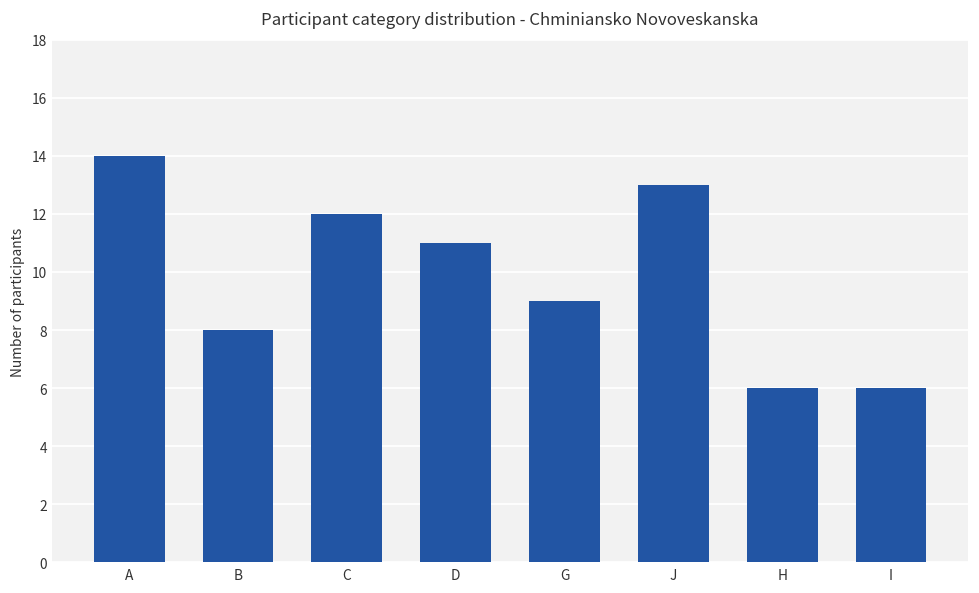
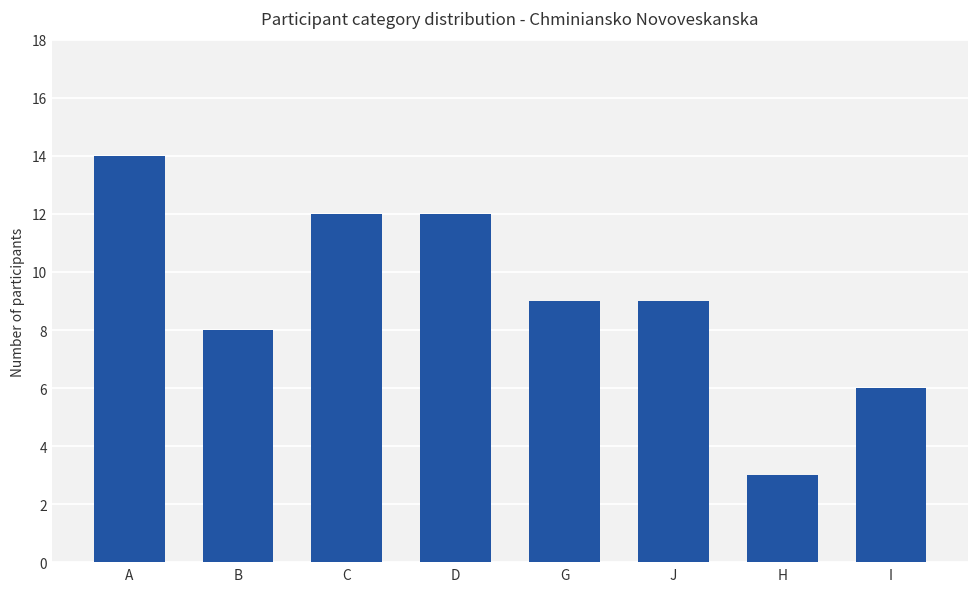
D: 11 -> 12
J: 13 -> 9
H: 6 -> 3
